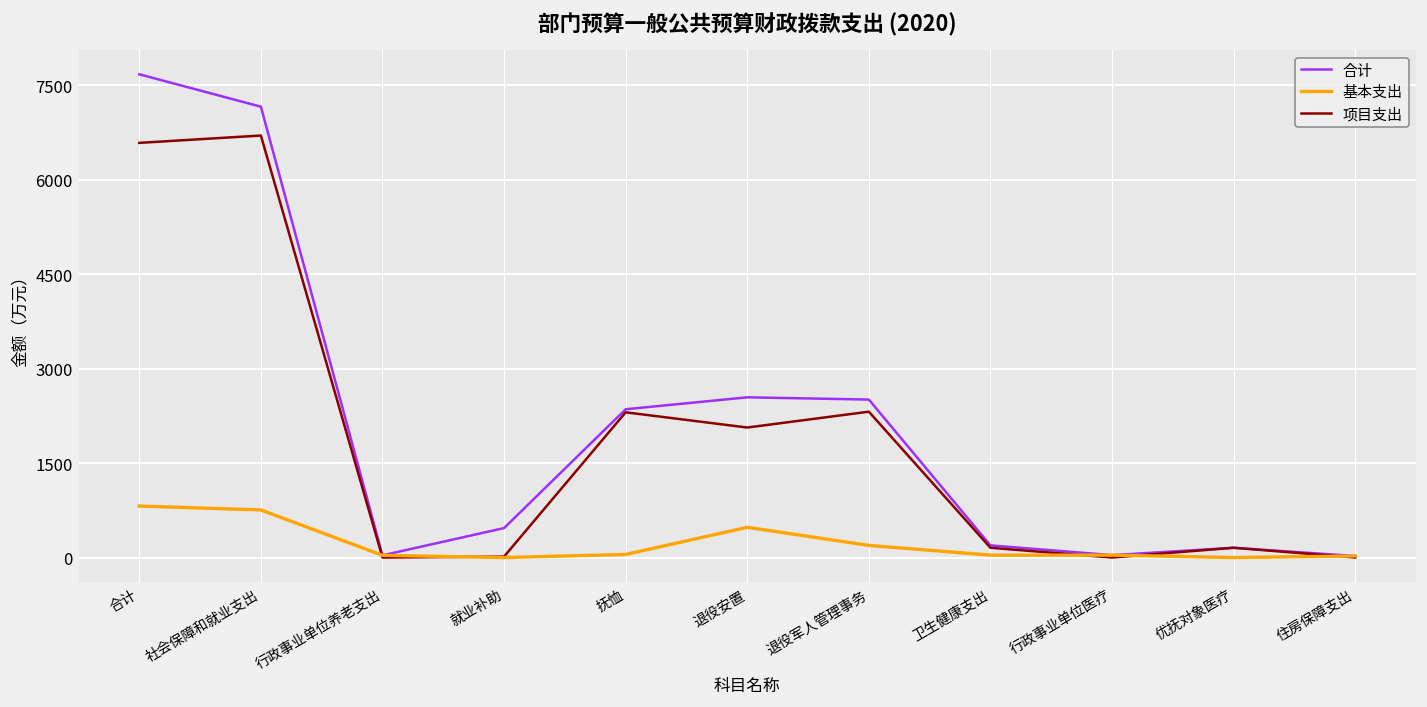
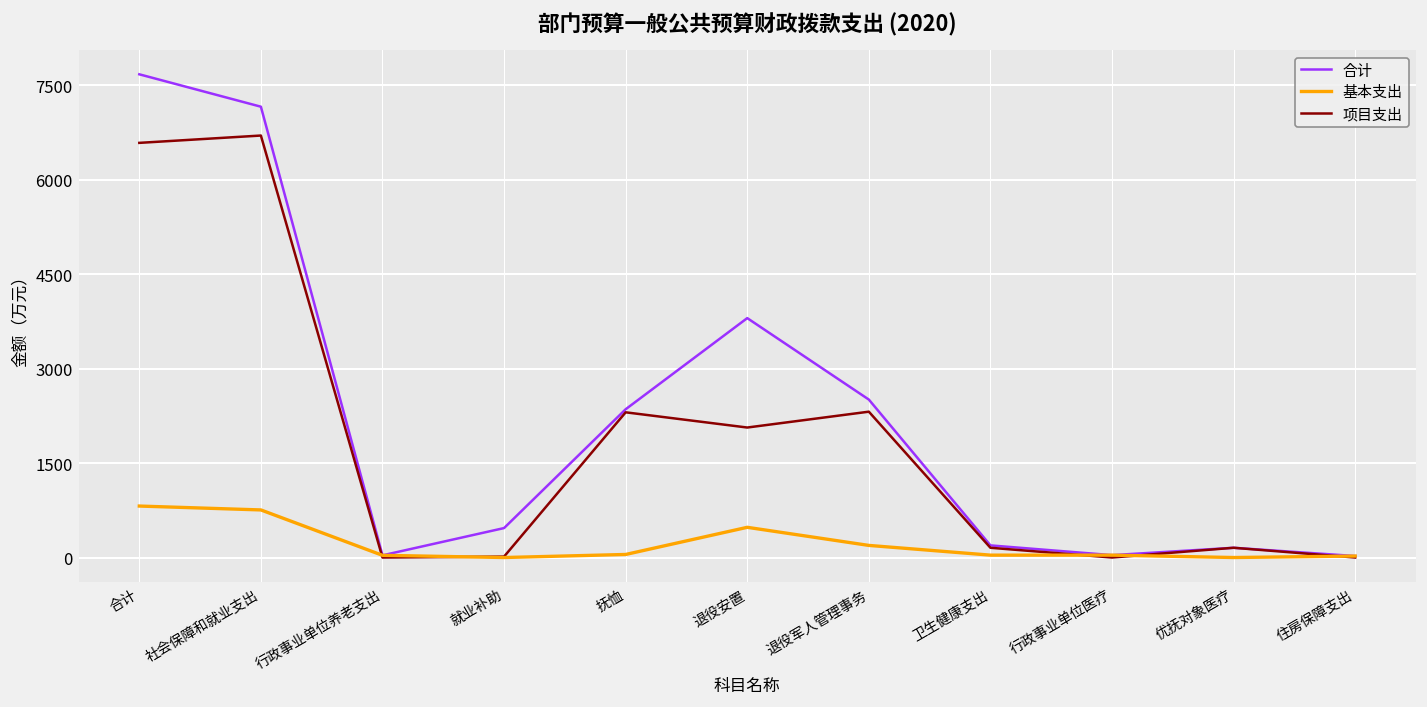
合计, 退役安置: 2500 -> 3800
